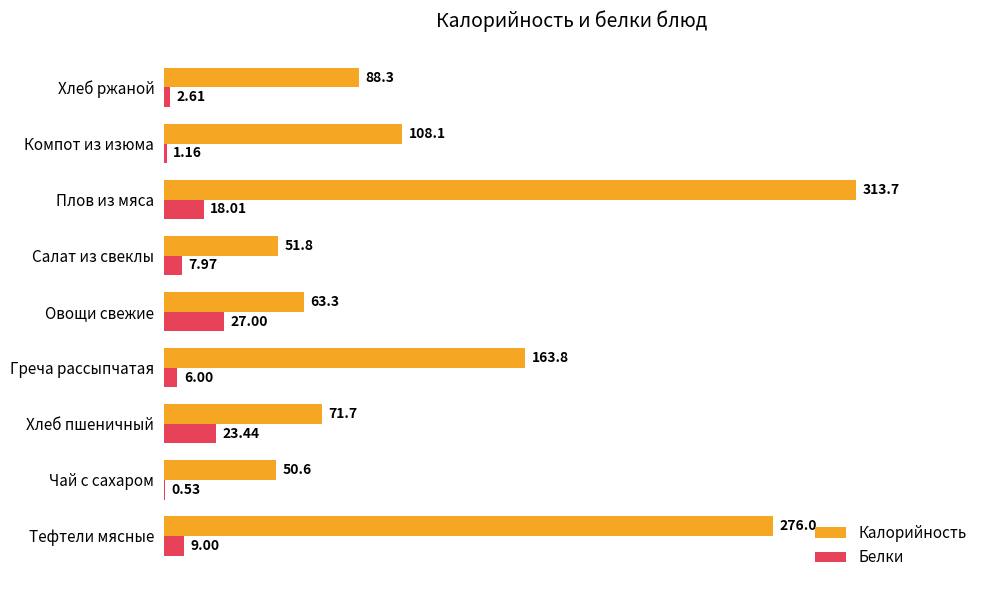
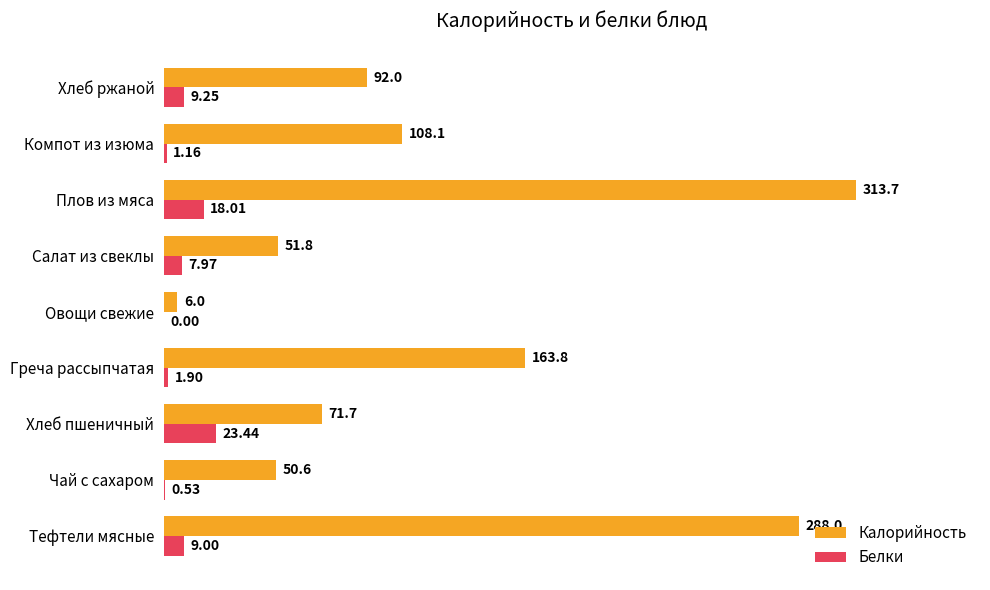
Калорийность, Хлеб ржаной: 88.3 -> 92.0
Белки, Хлеб ржаной: 2.61 -> 9.25
Калорийность, Овощи свежие: 63.3 -> 6.0
Белки, Овощи свежие: 27.00 -> 0.00
Белки, Греча рассыпчатая: 6.00 -> 1.90
Калорийность, Тефтели мясные: 276.0 -> 288.0
